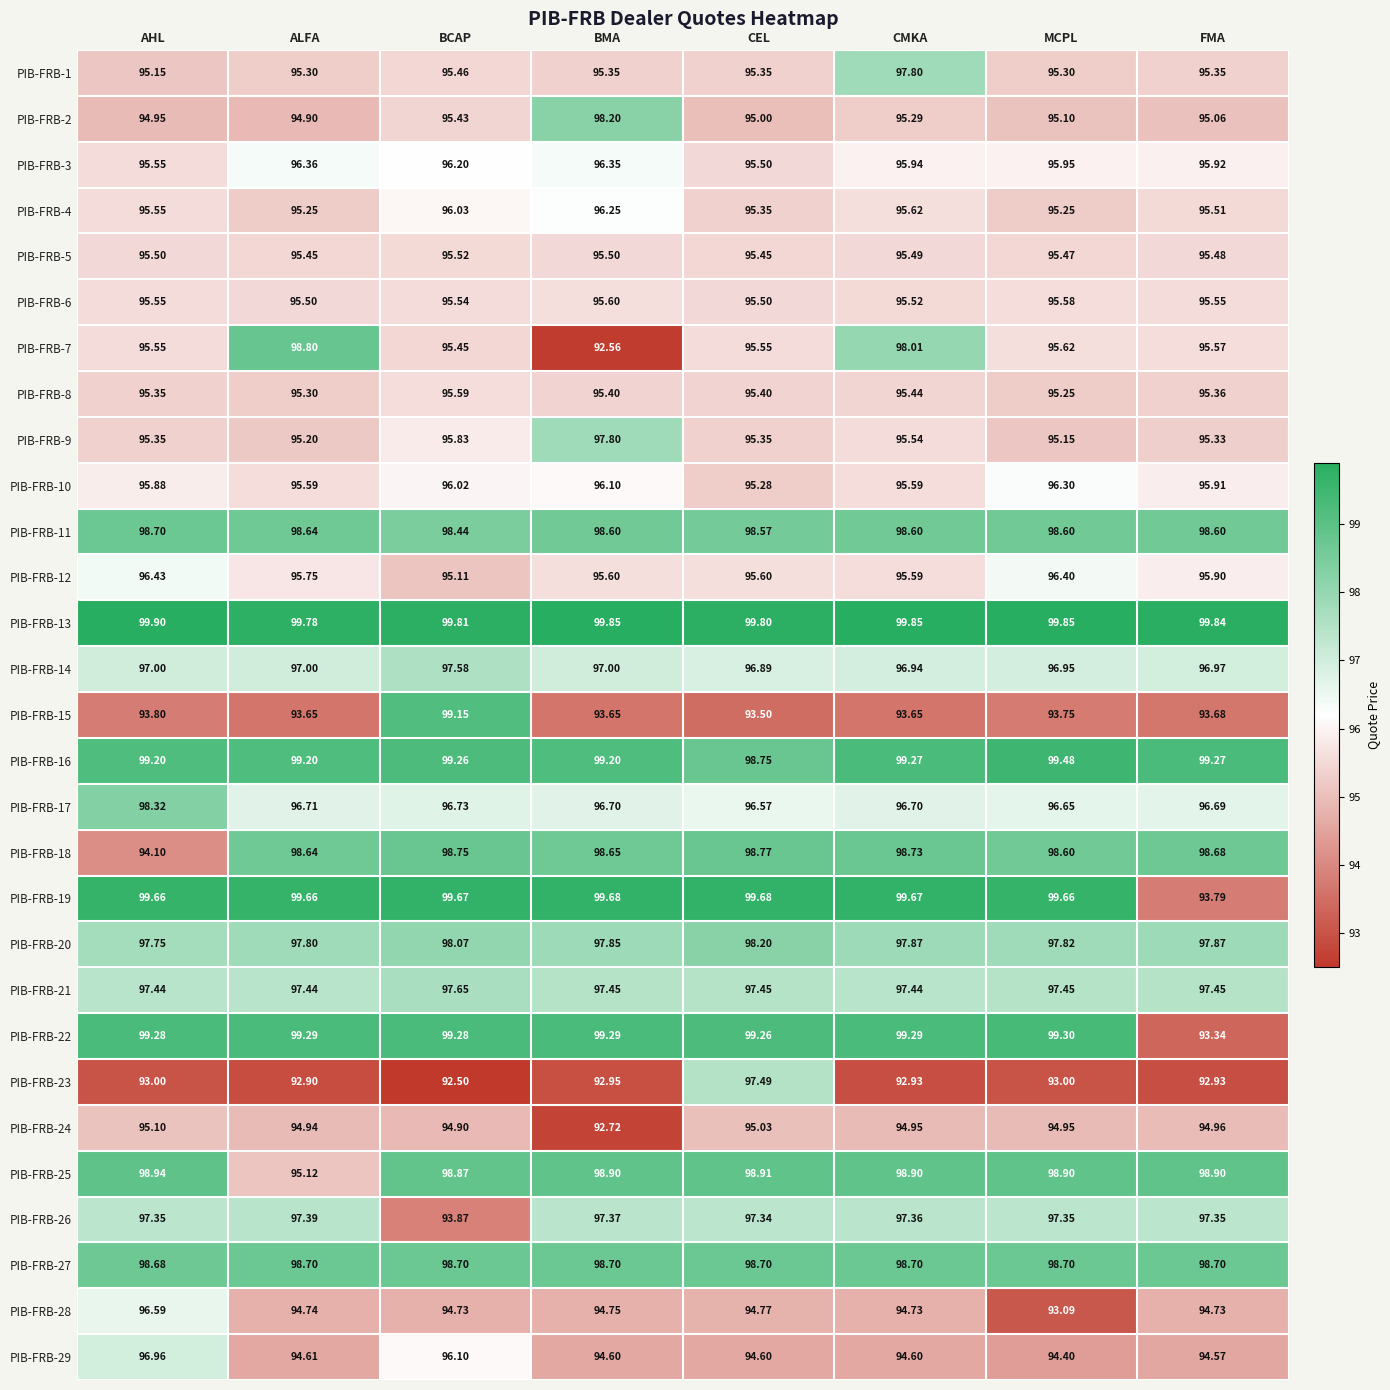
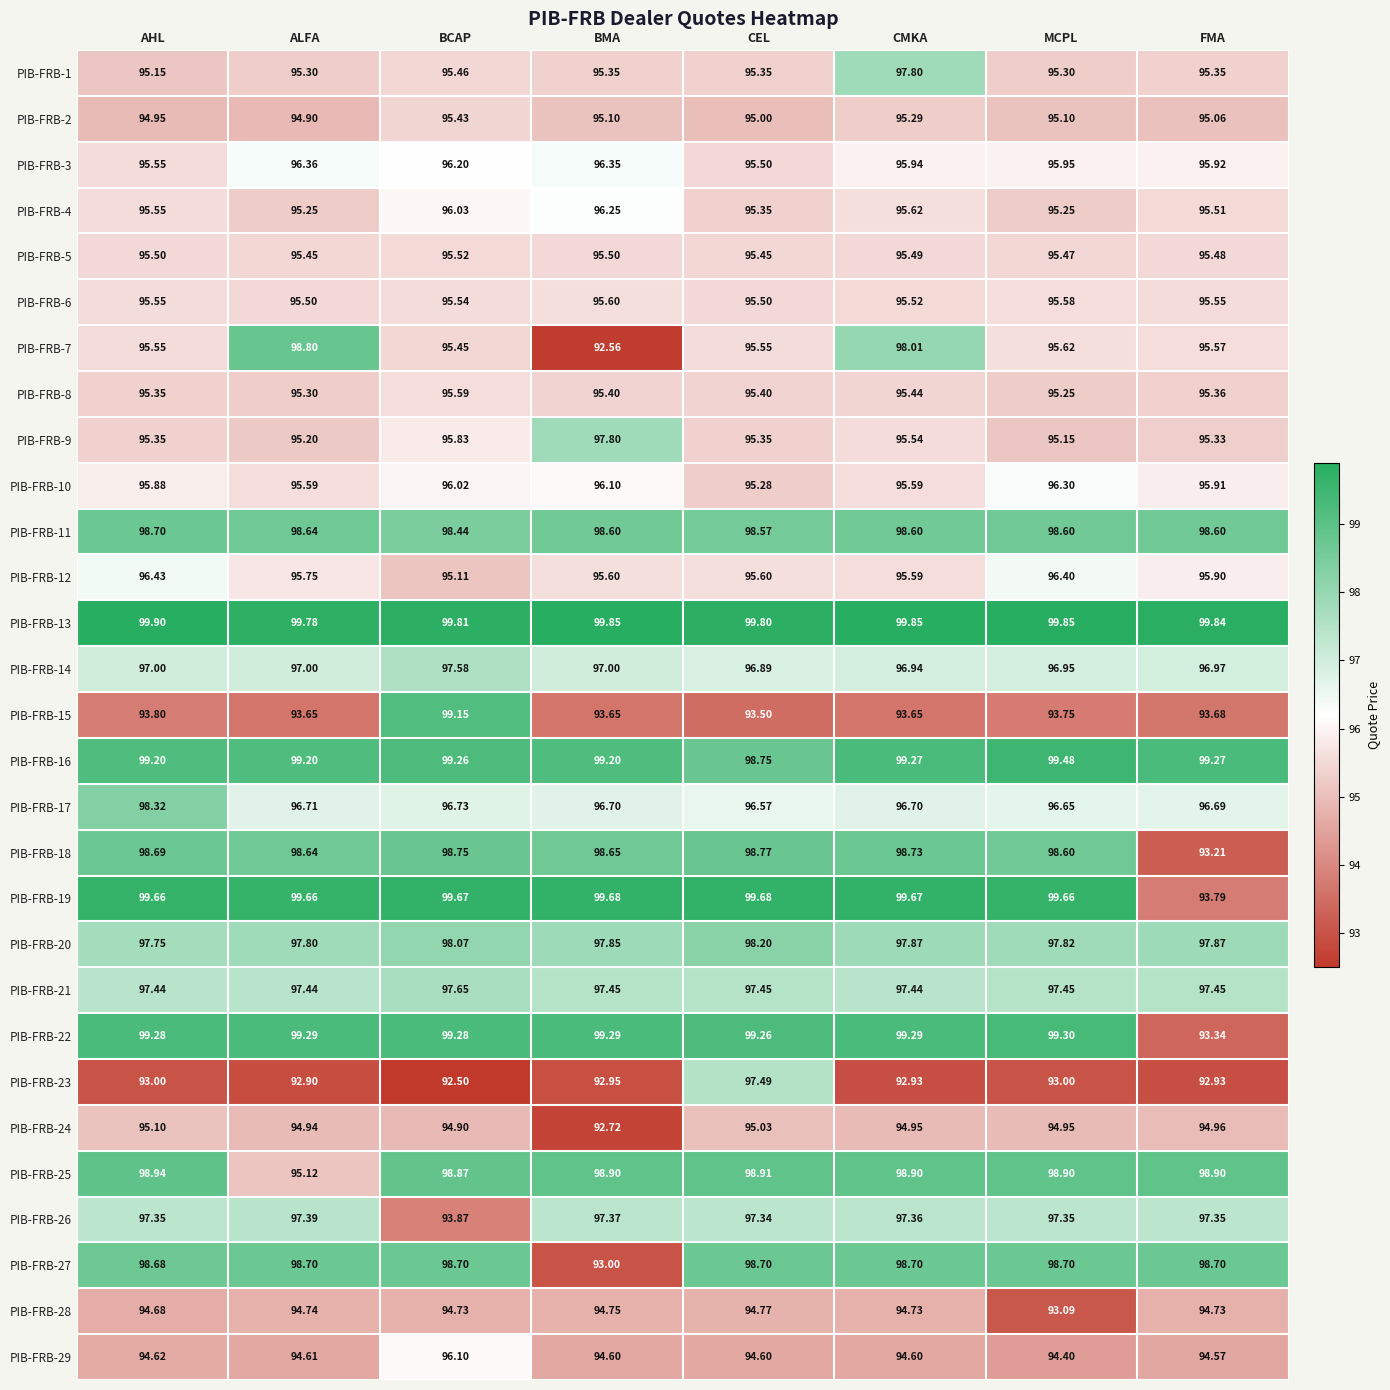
PIB-FRB-2, BMA: 98.20 -> 95.10
PIB-FRB-18, AHL: 94.10 -> 98.69
PIB-FRB-18, FMA: 98.68 -> 93.21
PIB-FRB-27, BMA: 98.70 -> 93.00
PIB-FRB-28, AHL: 96.59 -> 94.68
PIB-FRB-29, AHL: 96.96 -> 94.62
